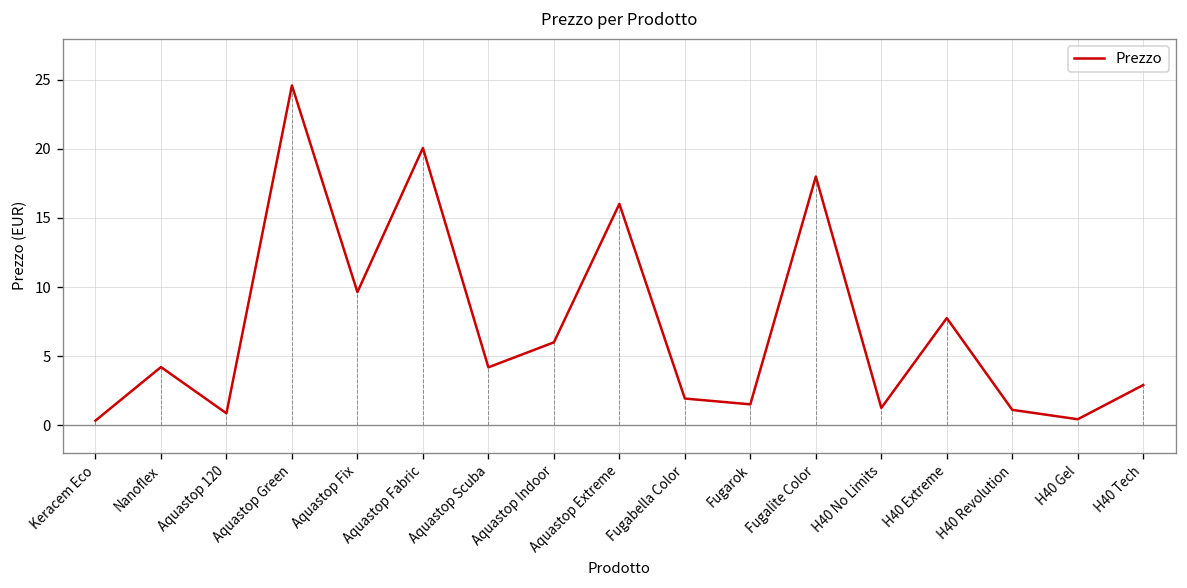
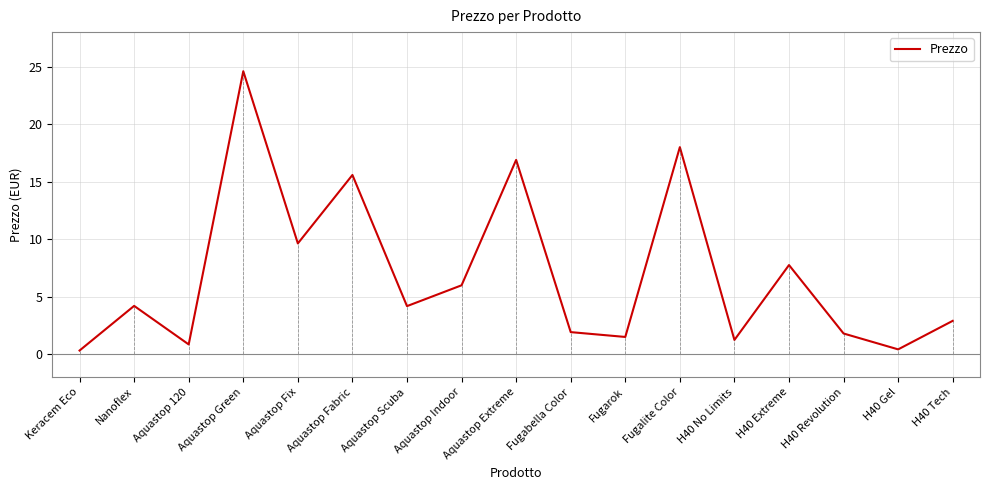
Aquastop Fabric: 20.1 -> 15.6
Aquastop Extreme: 16.0 -> 16.9
H40 Revolution: 1.1 -> 1.8
